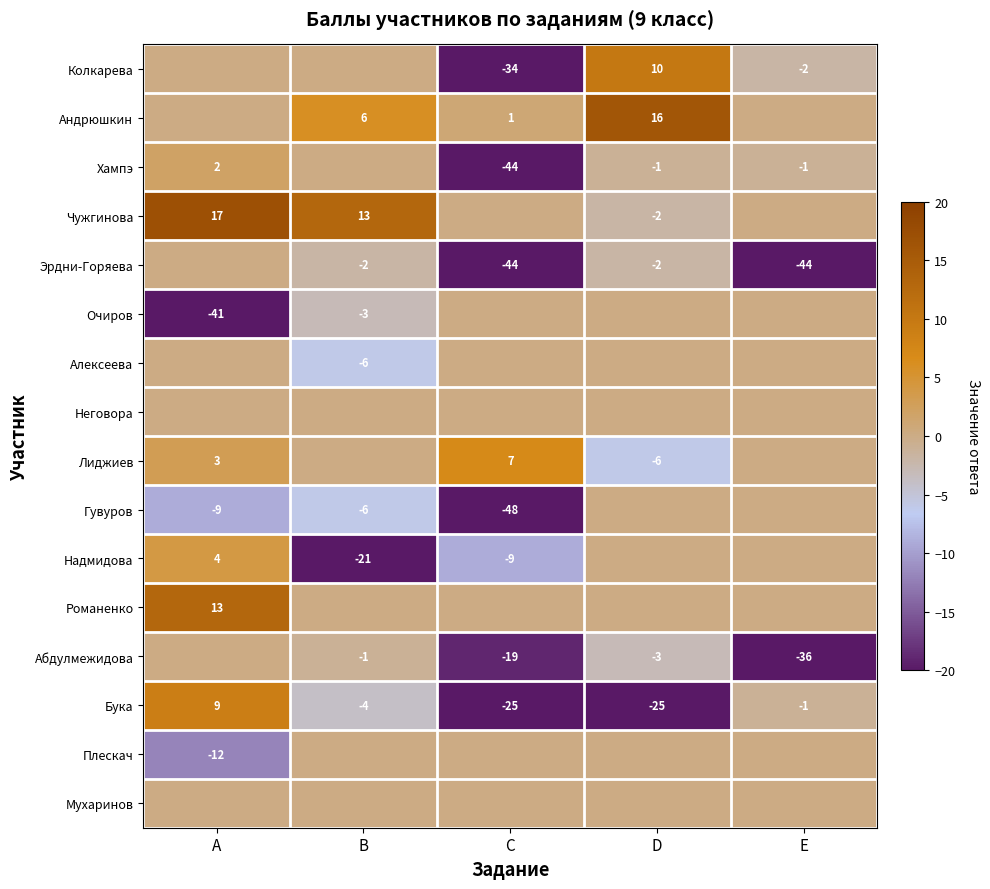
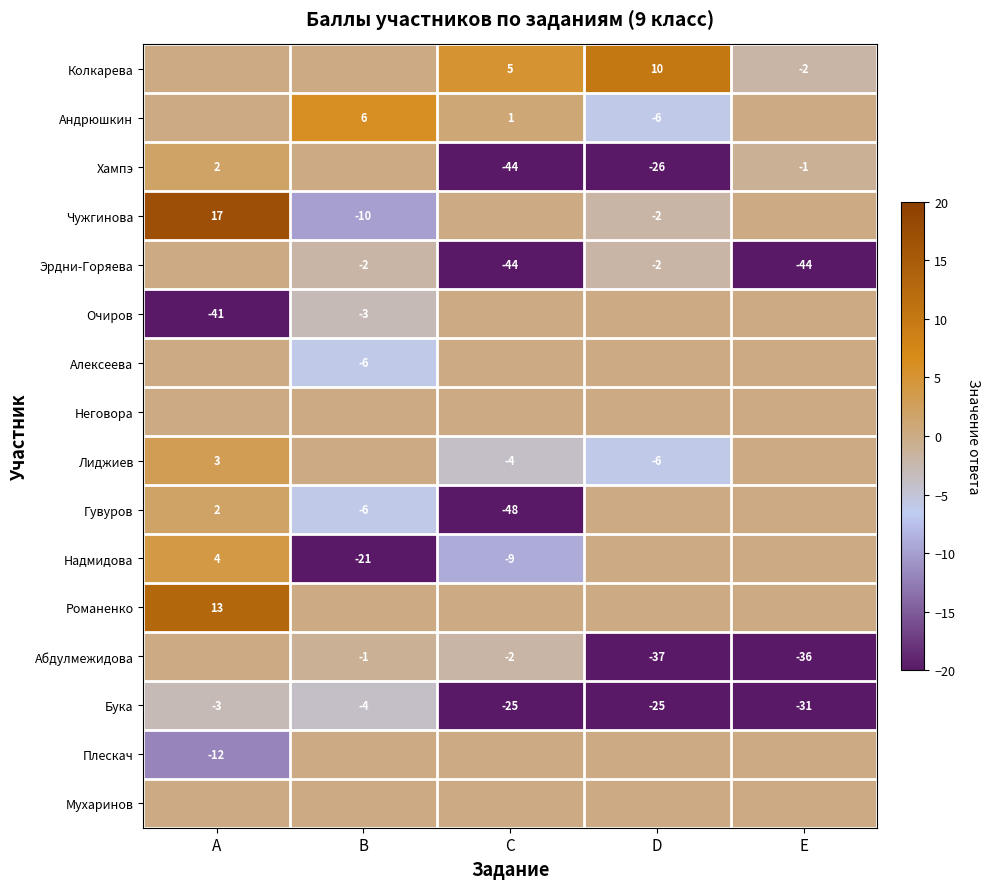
Колкарева, C: -34 -> 5
Андрюшкин, D: 16 -> -6
Хампэ, D: -1 -> -26
Чужгинова, B: 13 -> -10
Лиджиев, C: 7 -> -4
Гувуров, A: -9 -> 2
Абдулмежидова, C: -19 -> -2
Абдулмежидова, D: -3 -> -37
Бука, A: 9 -> -3
Бука, E: -1 -> -31
